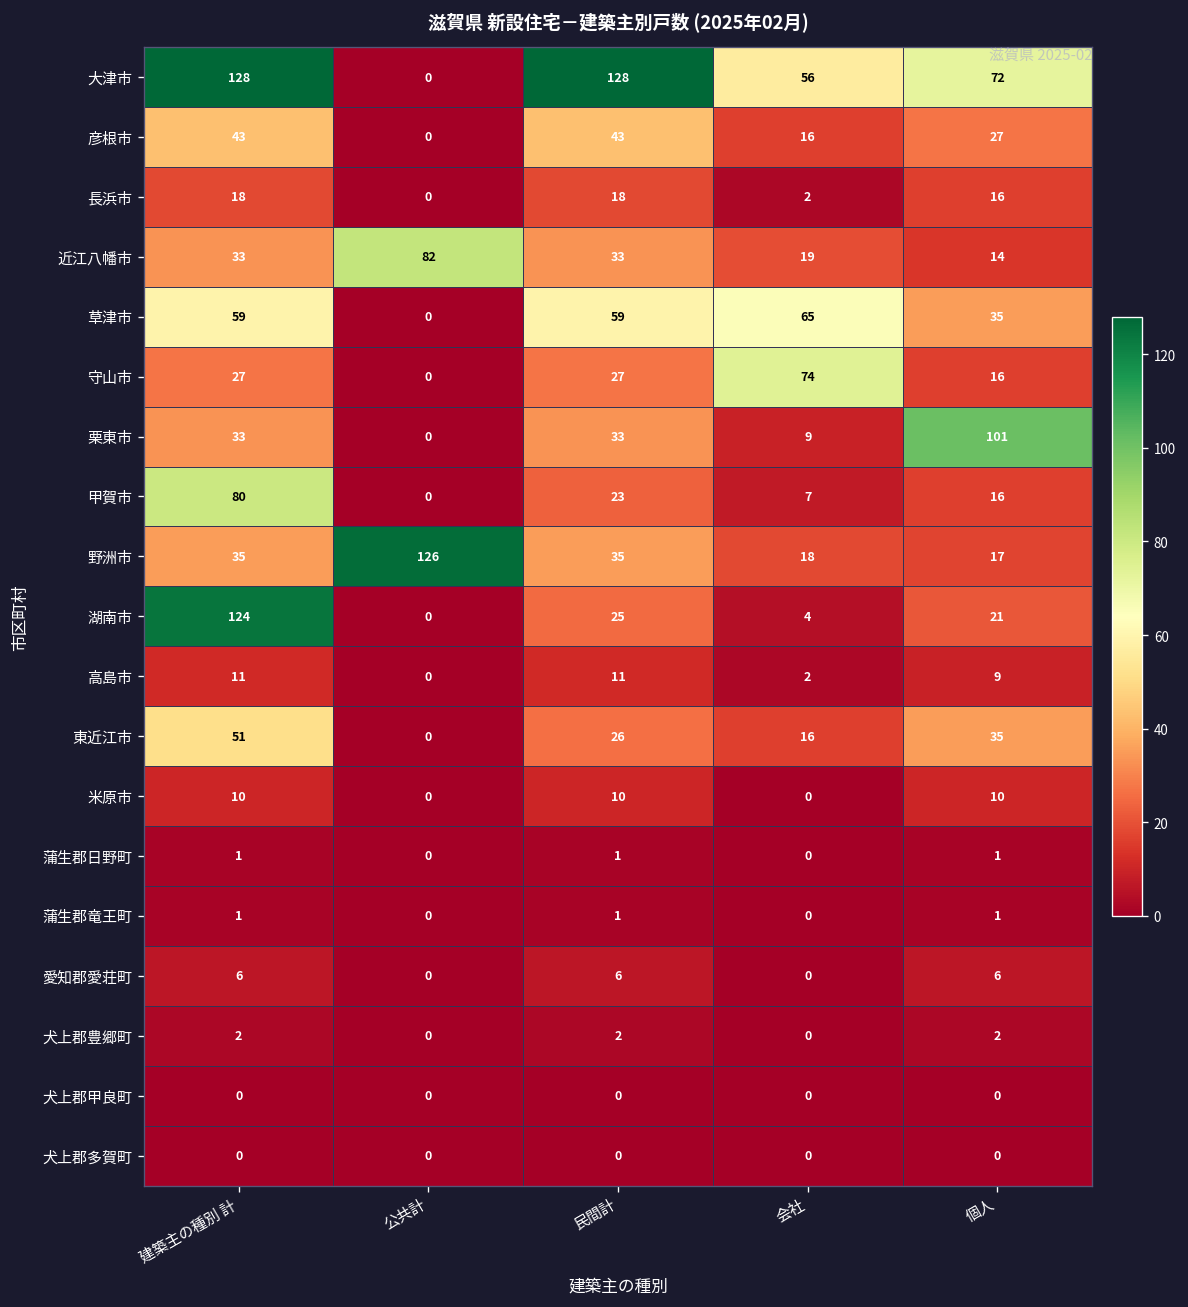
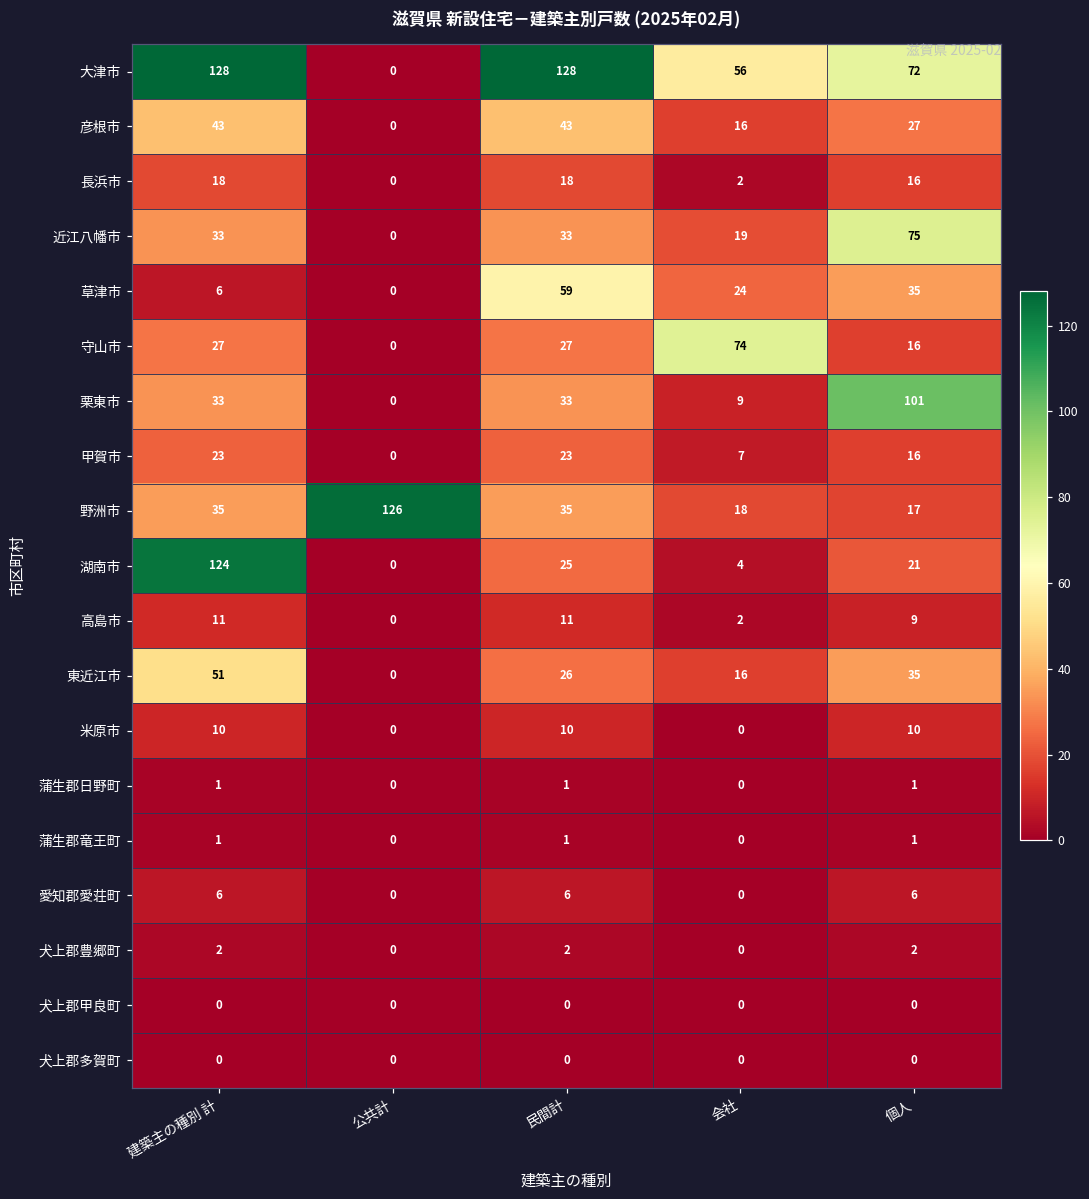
近江八幡市, 公共計: 82 -> 0
近江八幡市, 個人: 14 -> 75
草津市, 建築主の種別 計: 59 -> 6
草津市, 会社: 65 -> 24
甲賀市, 建築主の種別 計: 80 -> 23
